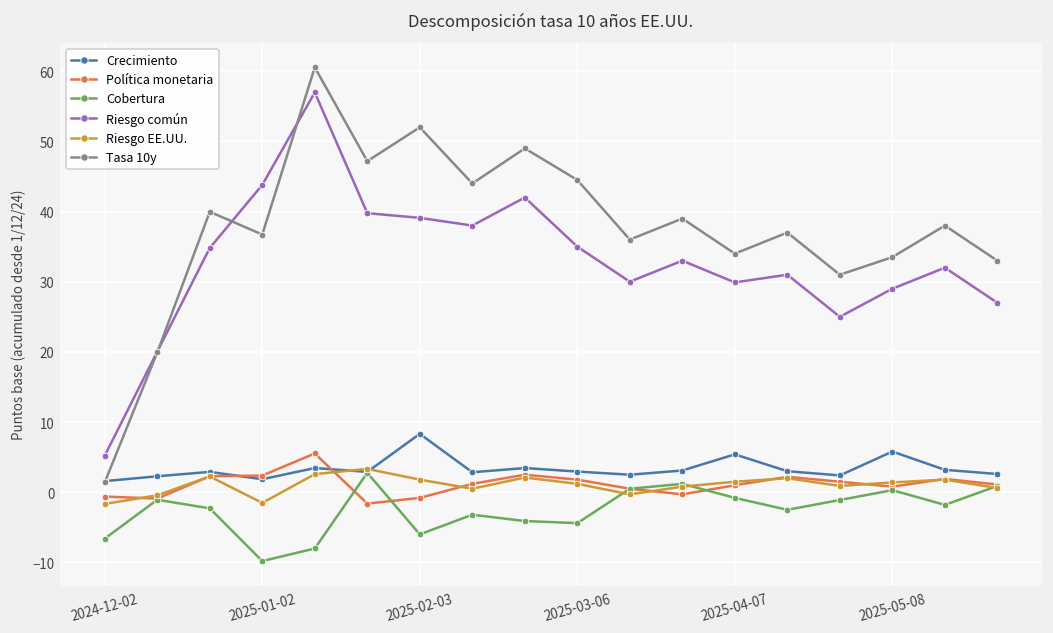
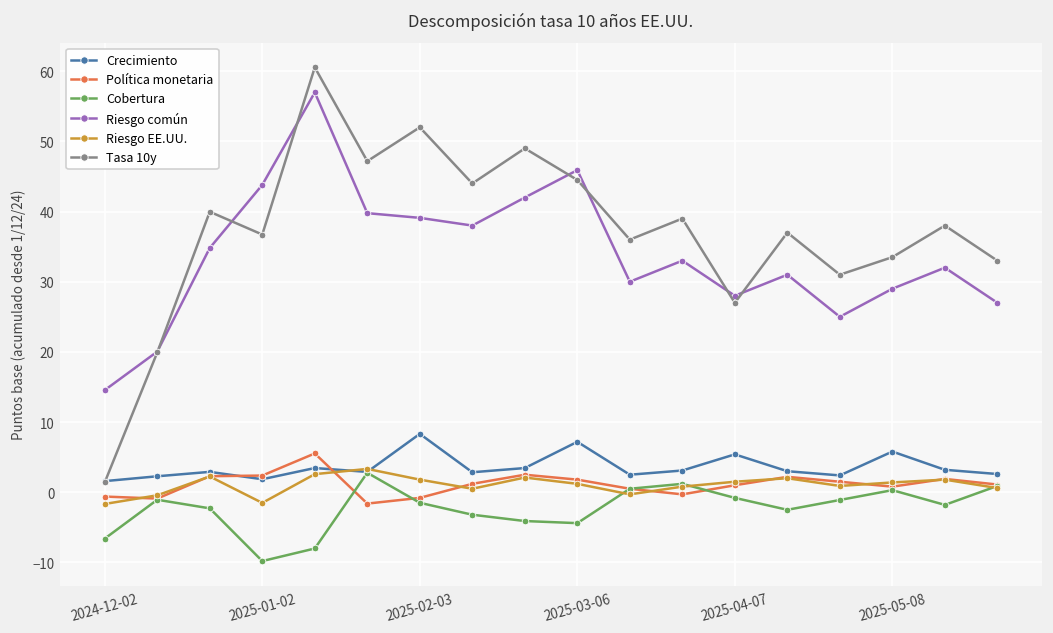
Riesgo común, 2024-12-02: 5 -> 15
Cobertura, 2025-02-03: -6 -> -2
Crecimiento, 2025-03-06: 3 -> 7
Riesgo común, 2025-03-06: 35 -> 46
Riesgo común, 2025-04-07: 30 -> 28
Tasa 10y, 2025-04-07: 34 -> 27
